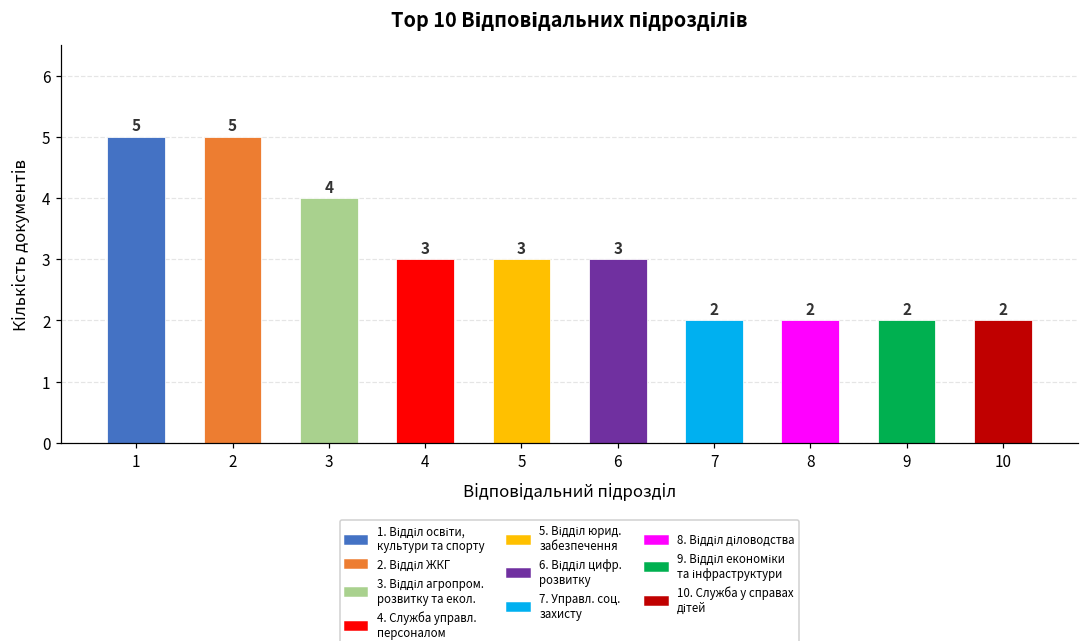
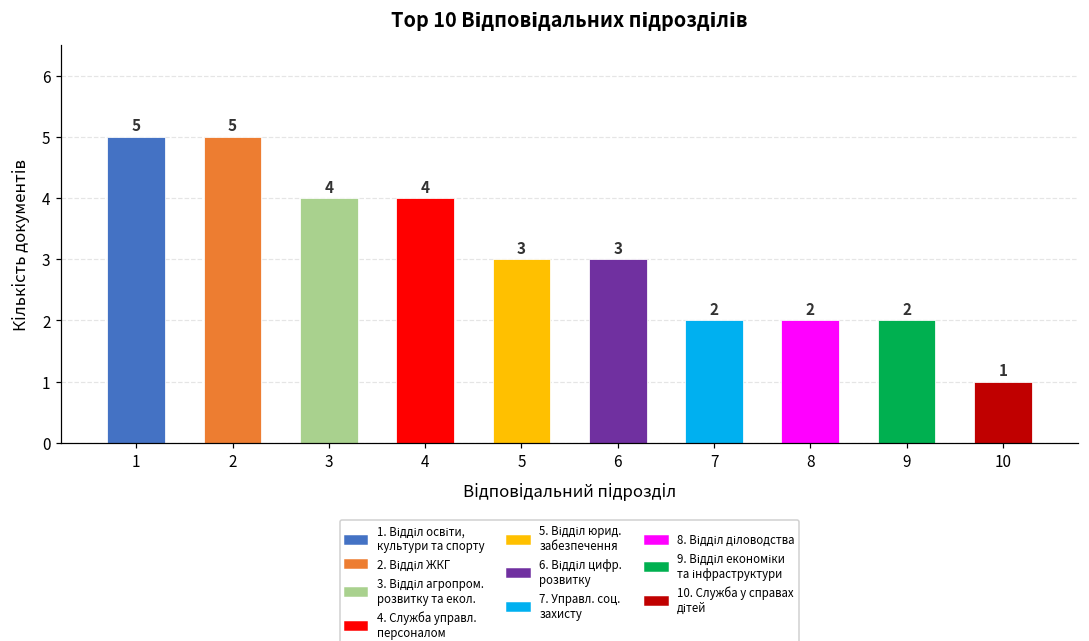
4: 3 -> 4
10: 2 -> 1
